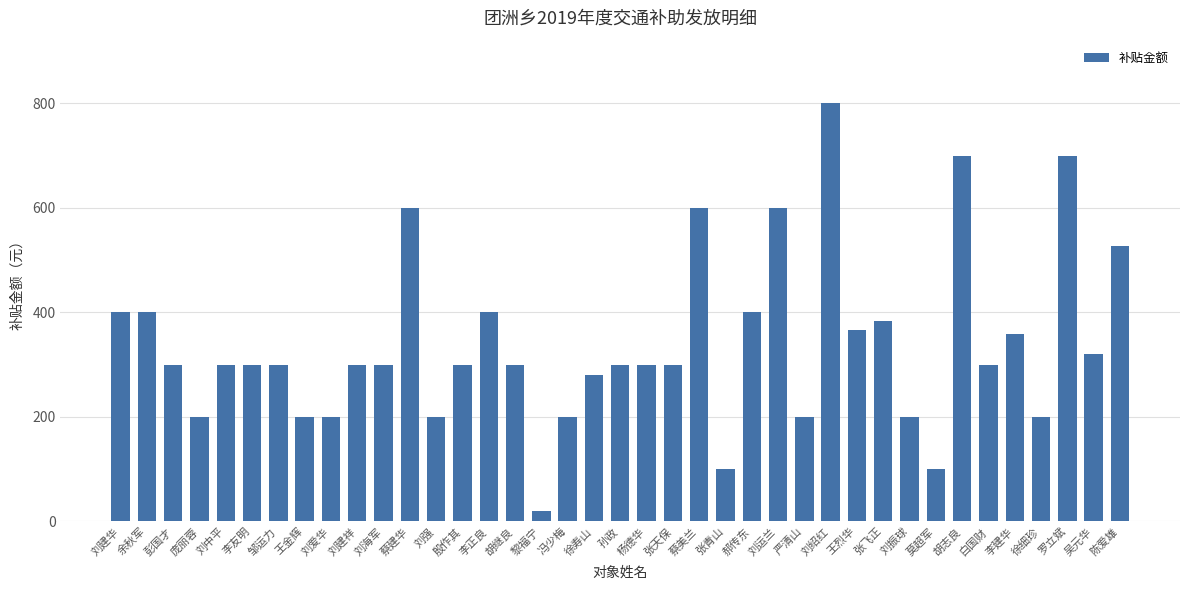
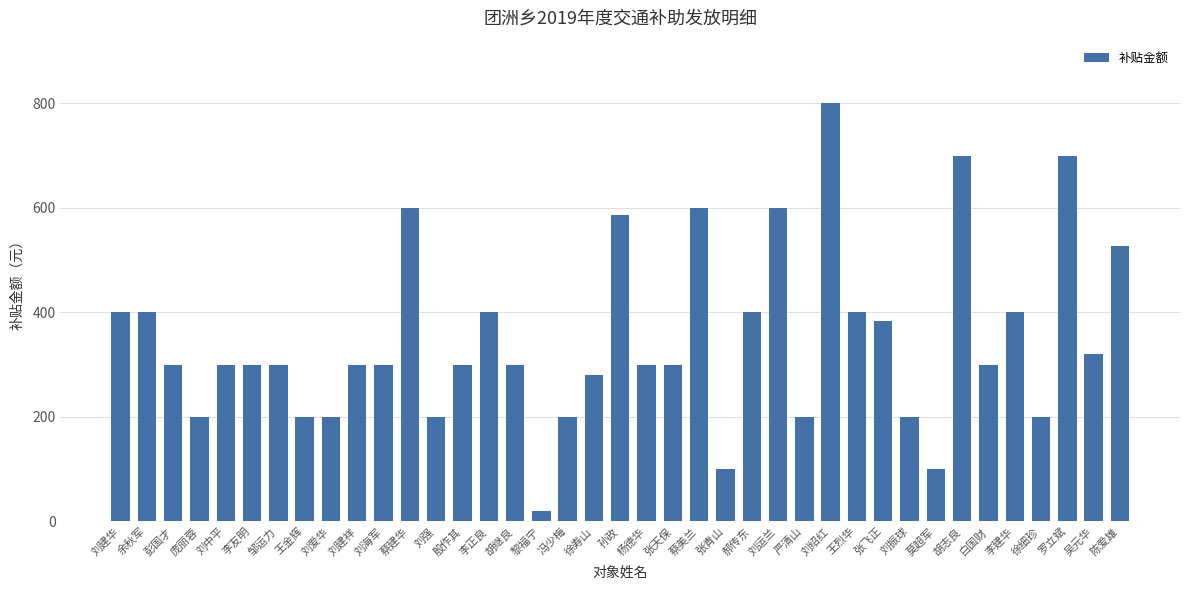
孙政: 300 -> 590
王烈华: 370 -> 400
李建华: 360 -> 400
